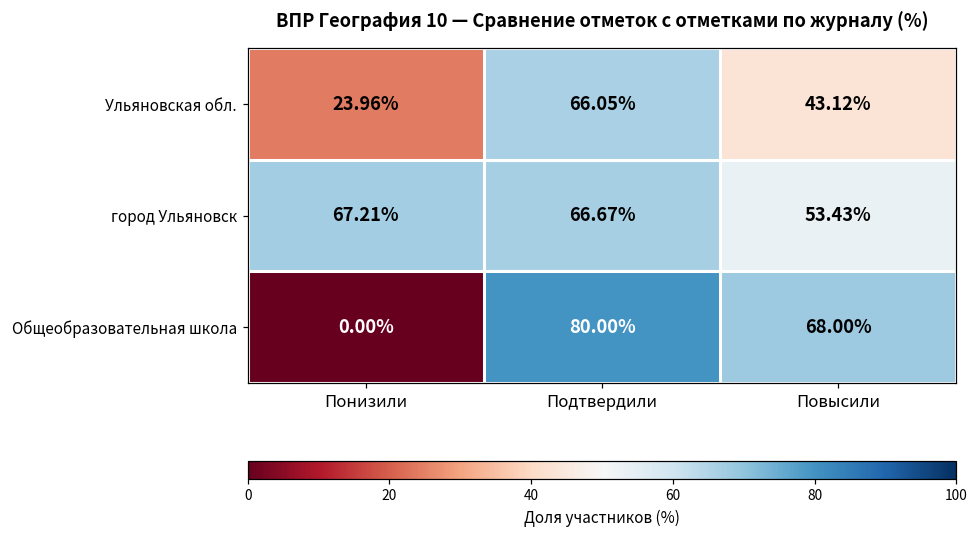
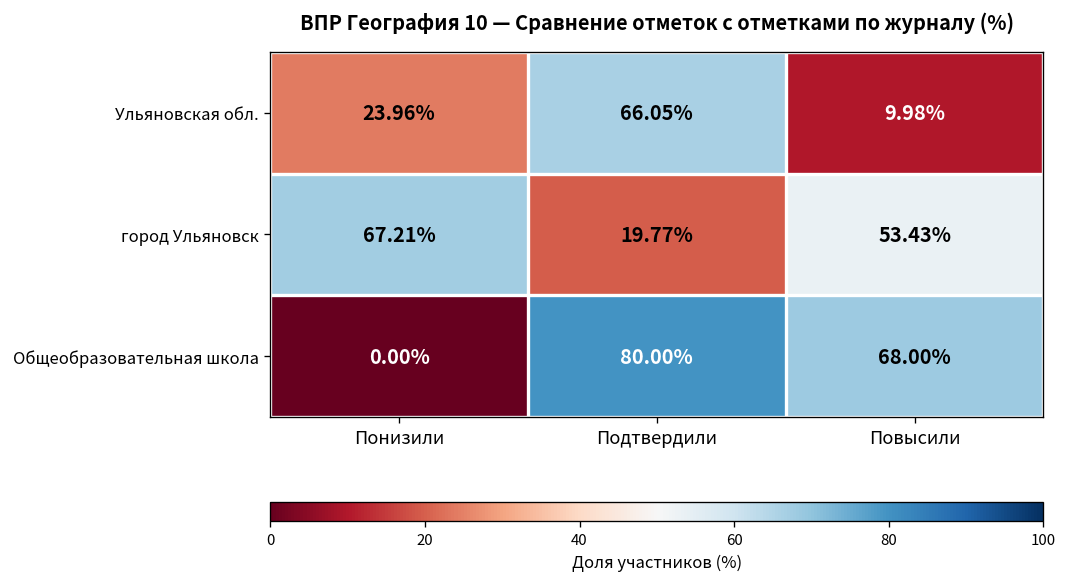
Ульяновская обл., Повысили: 43.12% -> 9.98%
город Ульяновск, Подтвердили: 66.67% -> 19.77%
